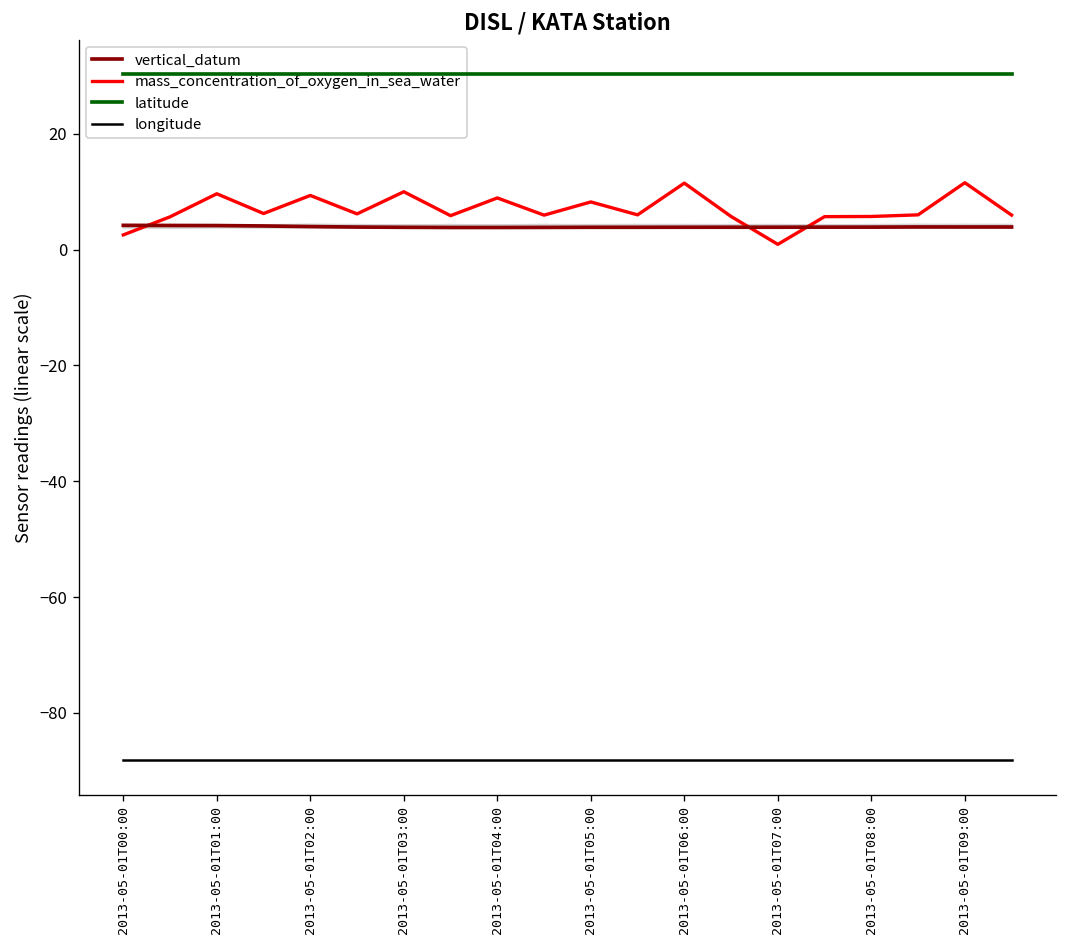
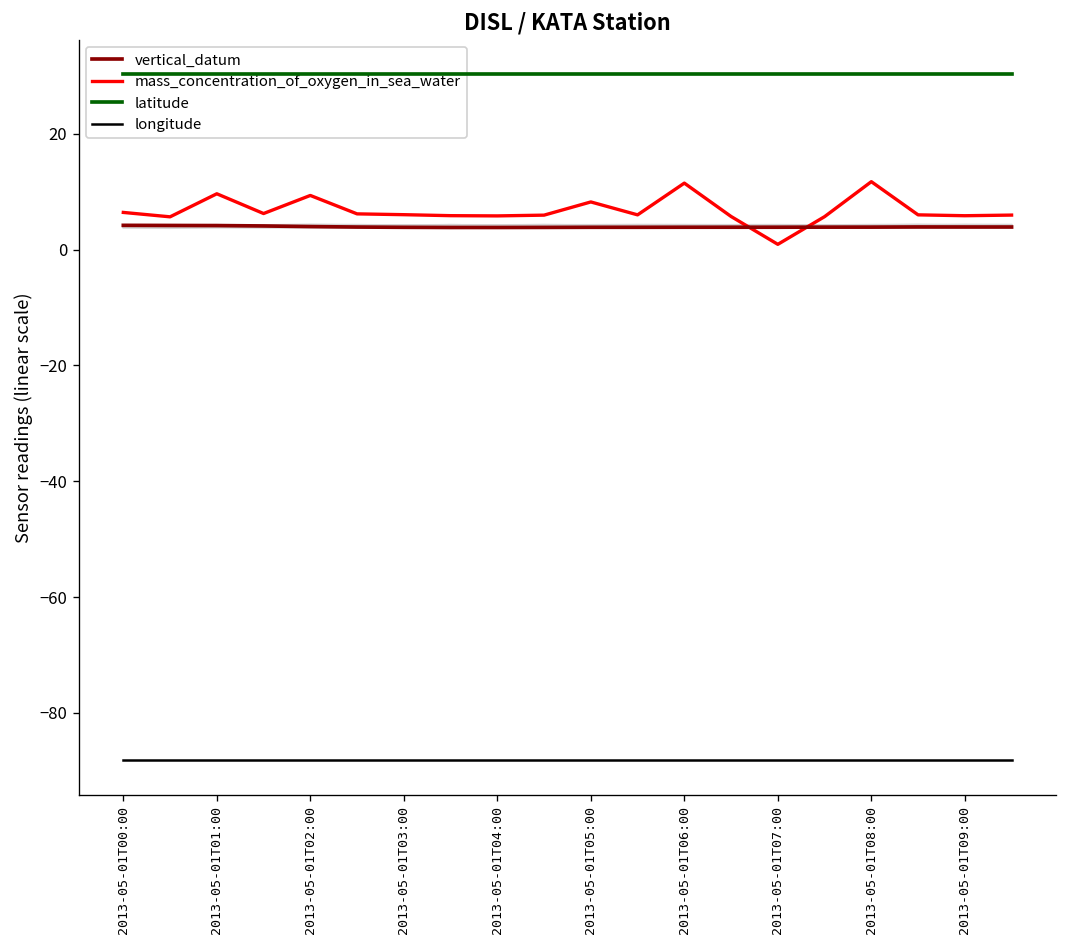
mass_concentration_of_oxygen_in_sea_water, 2013-05-01T00:00: 3 -> 6
mass_concentration_of_oxygen_in_sea_water, 2013-05-01T03:00: 10 -> 6
mass_concentration_of_oxygen_in_sea_water, 2013-05-01T04:00: 9 -> 6
mass_concentration_of_oxygen_in_sea_water, 2013-05-01T08:00: 6 -> 12
mass_concentration_of_oxygen_in_sea_water, 2013-05-01T09:00: 12 -> 6
